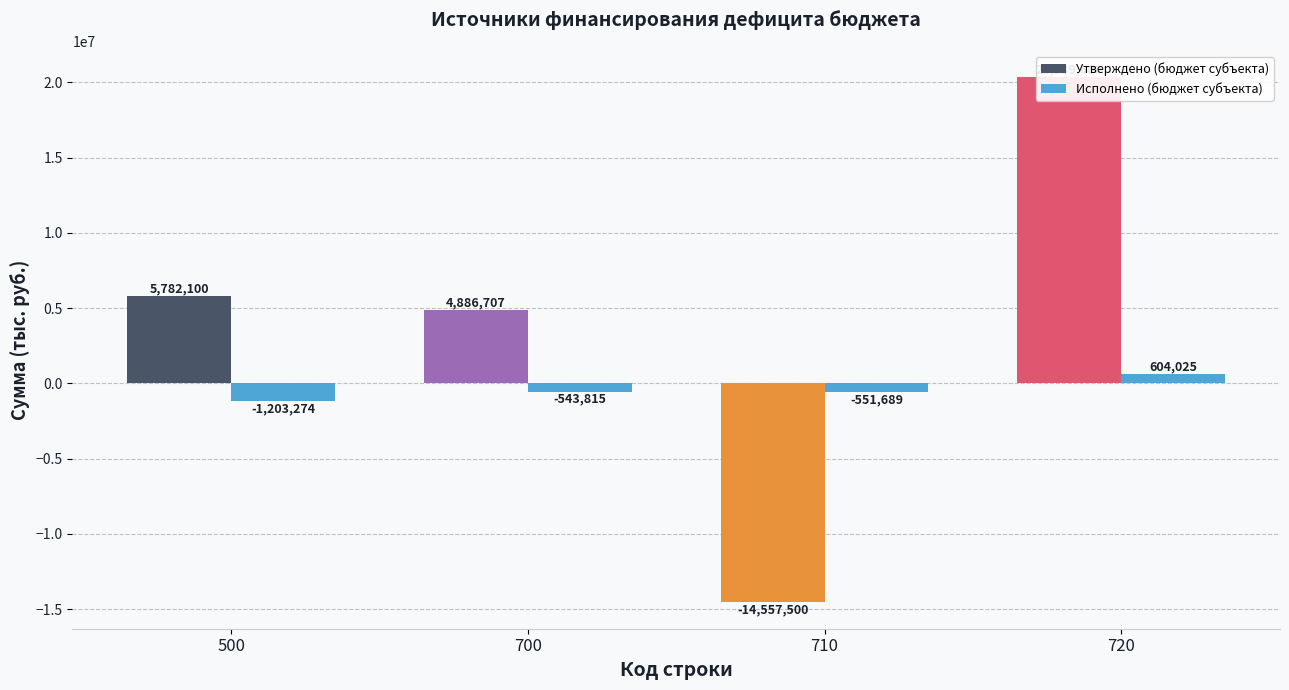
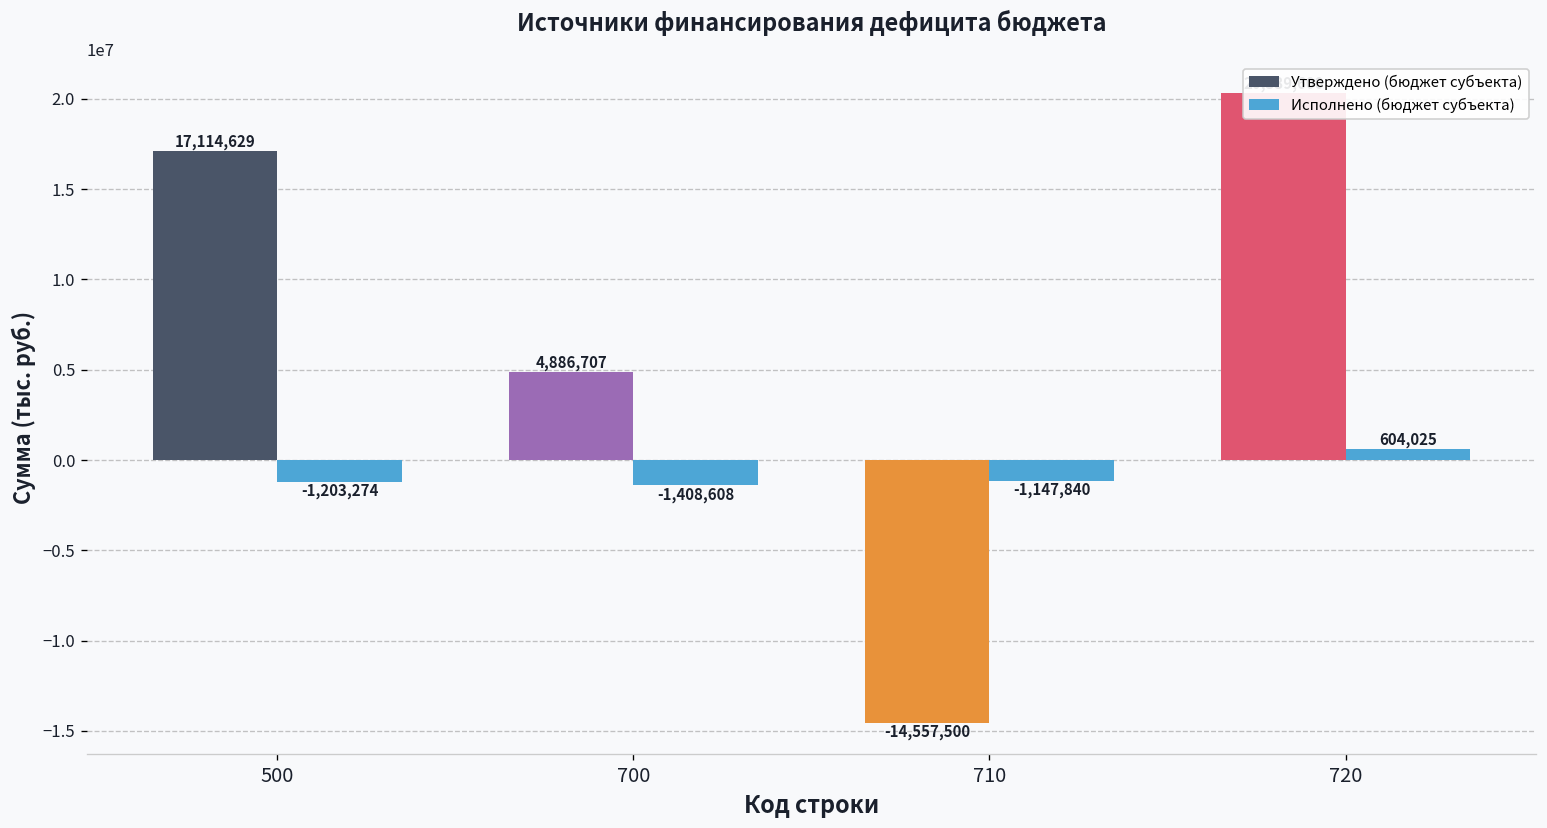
Утверждено (бюджет субъекта), 500: 5,782,100 -> 17,114,629
Исполнено (бюджет субъекта), 700: -543,815 -> -1,408,608
Исполнено (бюджет субъекта), 710: -551,689 -> -1,147,840
